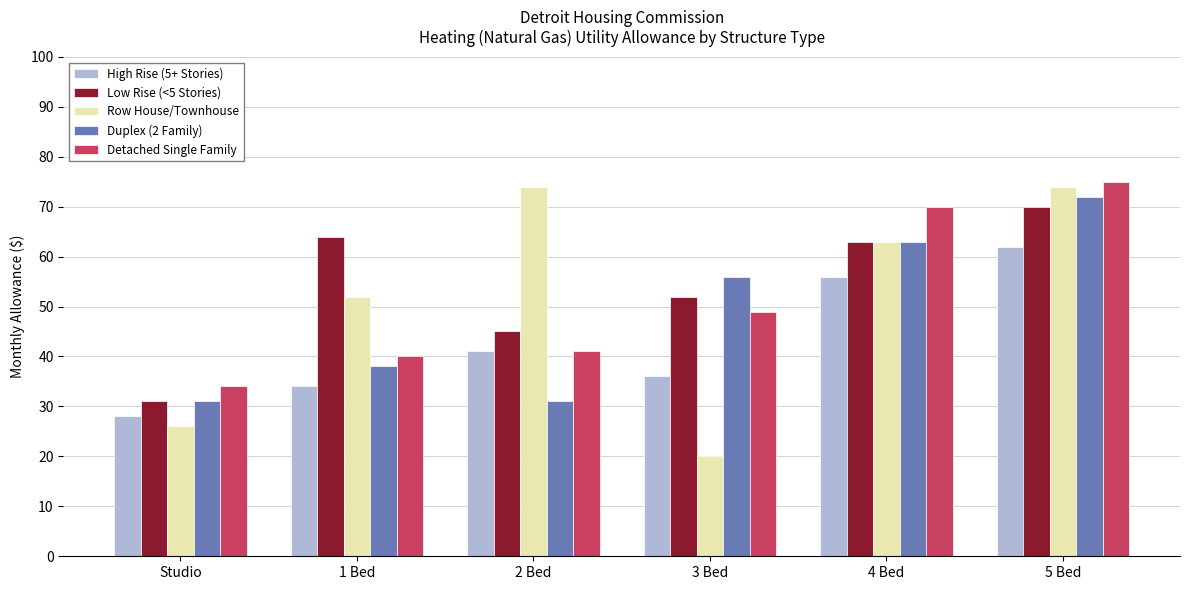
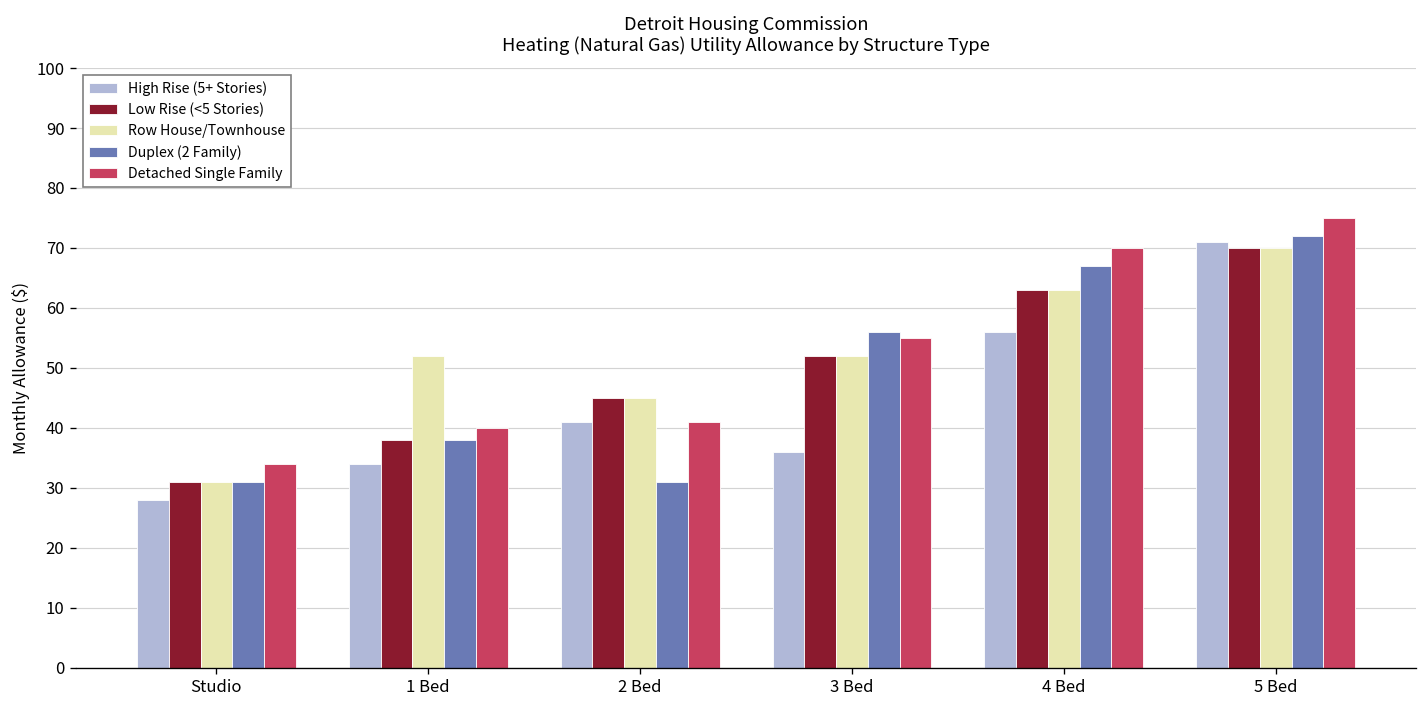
Row House/Townhouse, Studio: 26 -> 31
Low Rise (<5 Stories), 1 Bed: 64 -> 38
Row House/Townhouse, 2 Bed: 74 -> 45
Row House/Townhouse, 3 Bed: 20 -> 52
Detached Single Family, 3 Bed: 49 -> 55
Duplex (2 Family), 4 Bed: 63 -> 67
High Rise (5+ Stories), 5 Bed: 62 -> 71
Row House/Townhouse, 5 Bed: 74 -> 70
